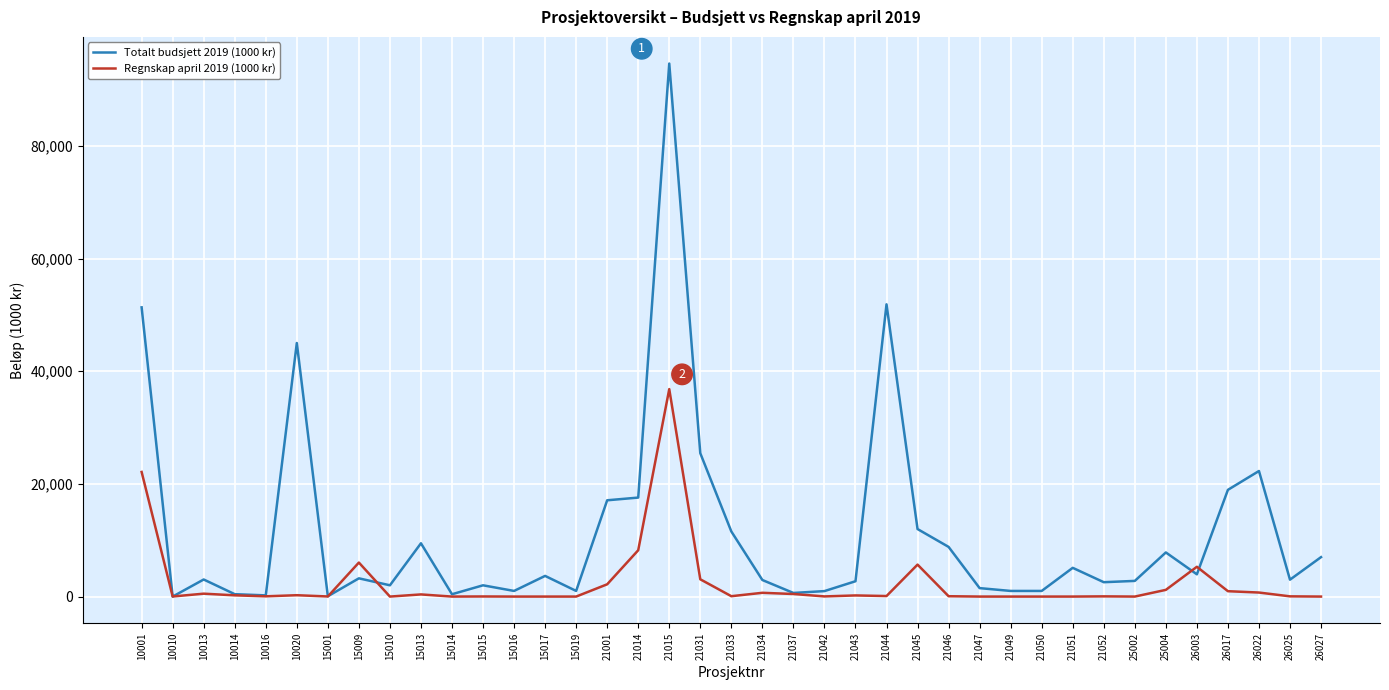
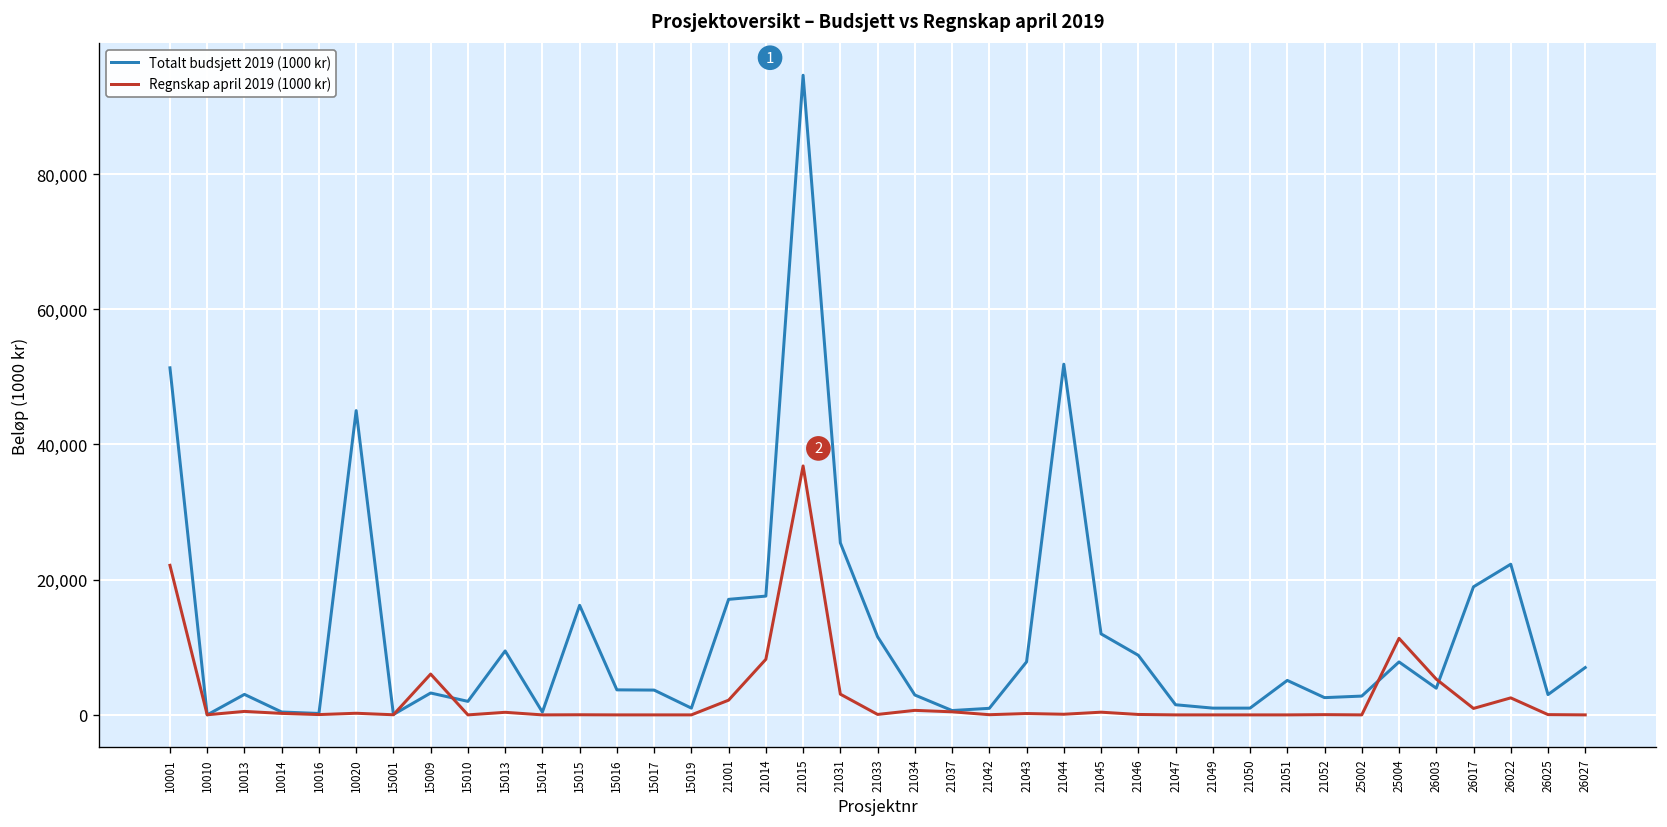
Totalt budsjett 2019 (1000 kr), 15015: 2,000 -> 16,000
Totalt budsjett 2019 (1000 kr), 15016: 1,000 -> 4,000
Totalt budsjett 2019 (1000 kr), 21043: 3,000 -> 8,000
Regnskap april 2019 (1000 kr), 21045: 6,000 -> 0
Regnskap april 2019 (1000 kr), 25004: 1,000 -> 11,000
Regnskap april 2019 (1000 kr), 26022: 1,000 -> 3,000
